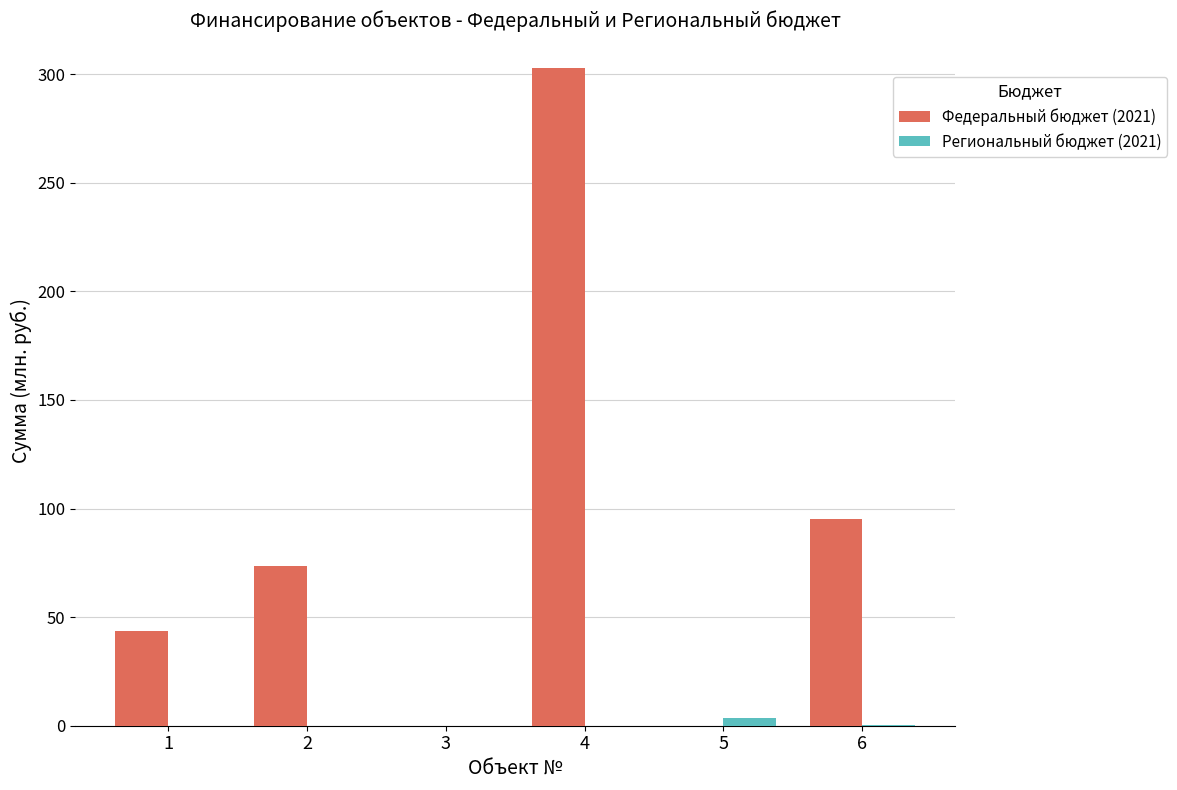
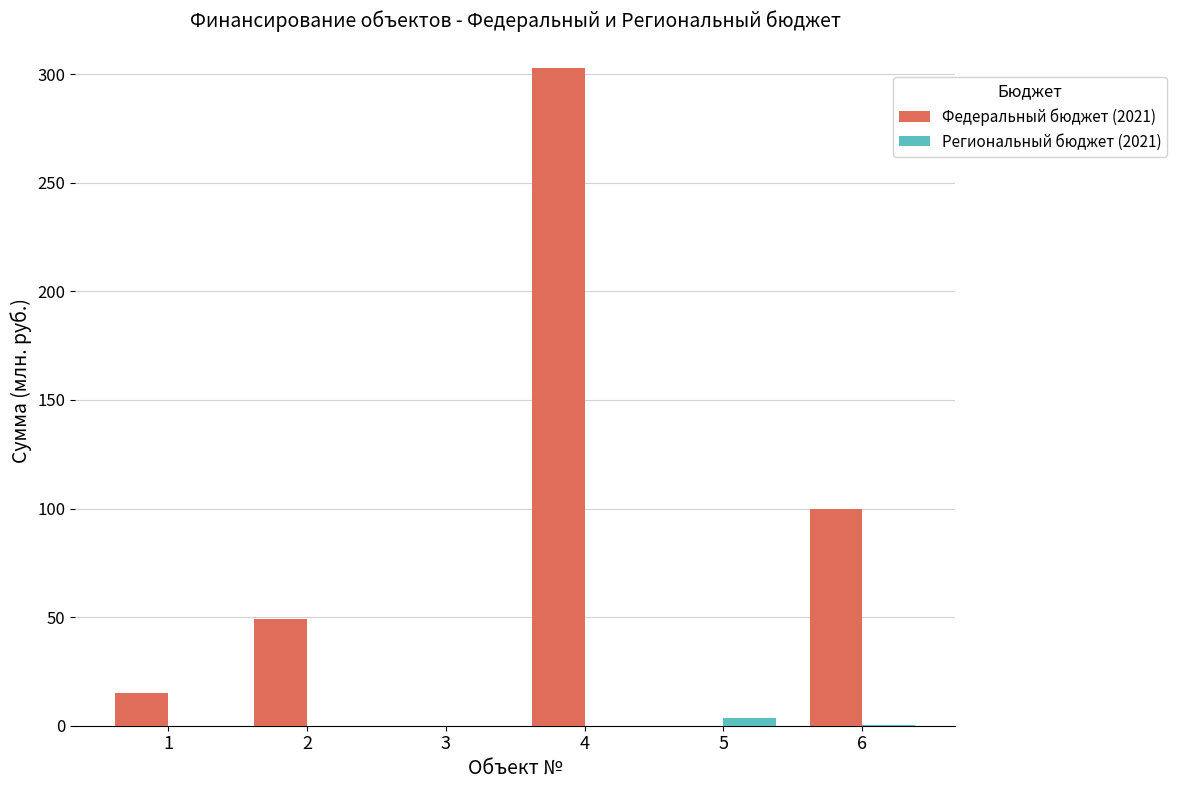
Федеральный бюджет (2021), 1: 44 -> 15
Федеральный бюджет (2021), 2: 74 -> 49
Федеральный бюджет (2021), 6: 95 -> 100
